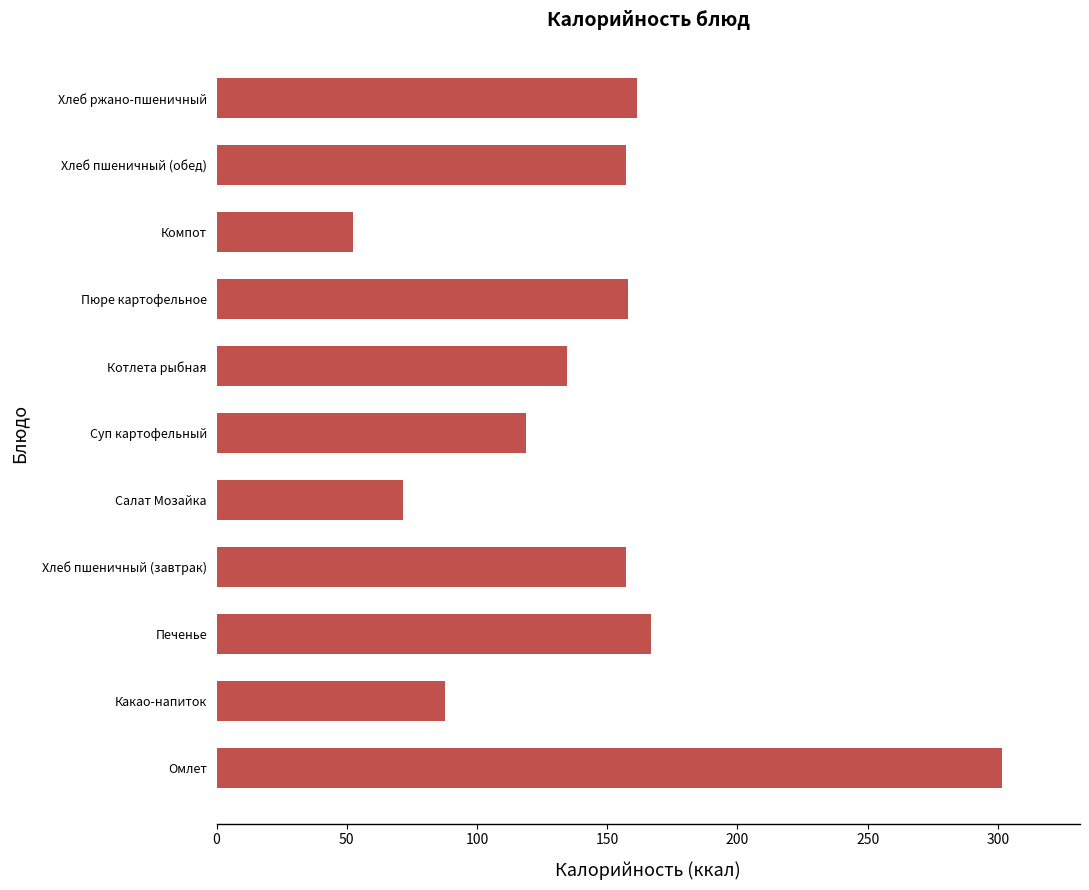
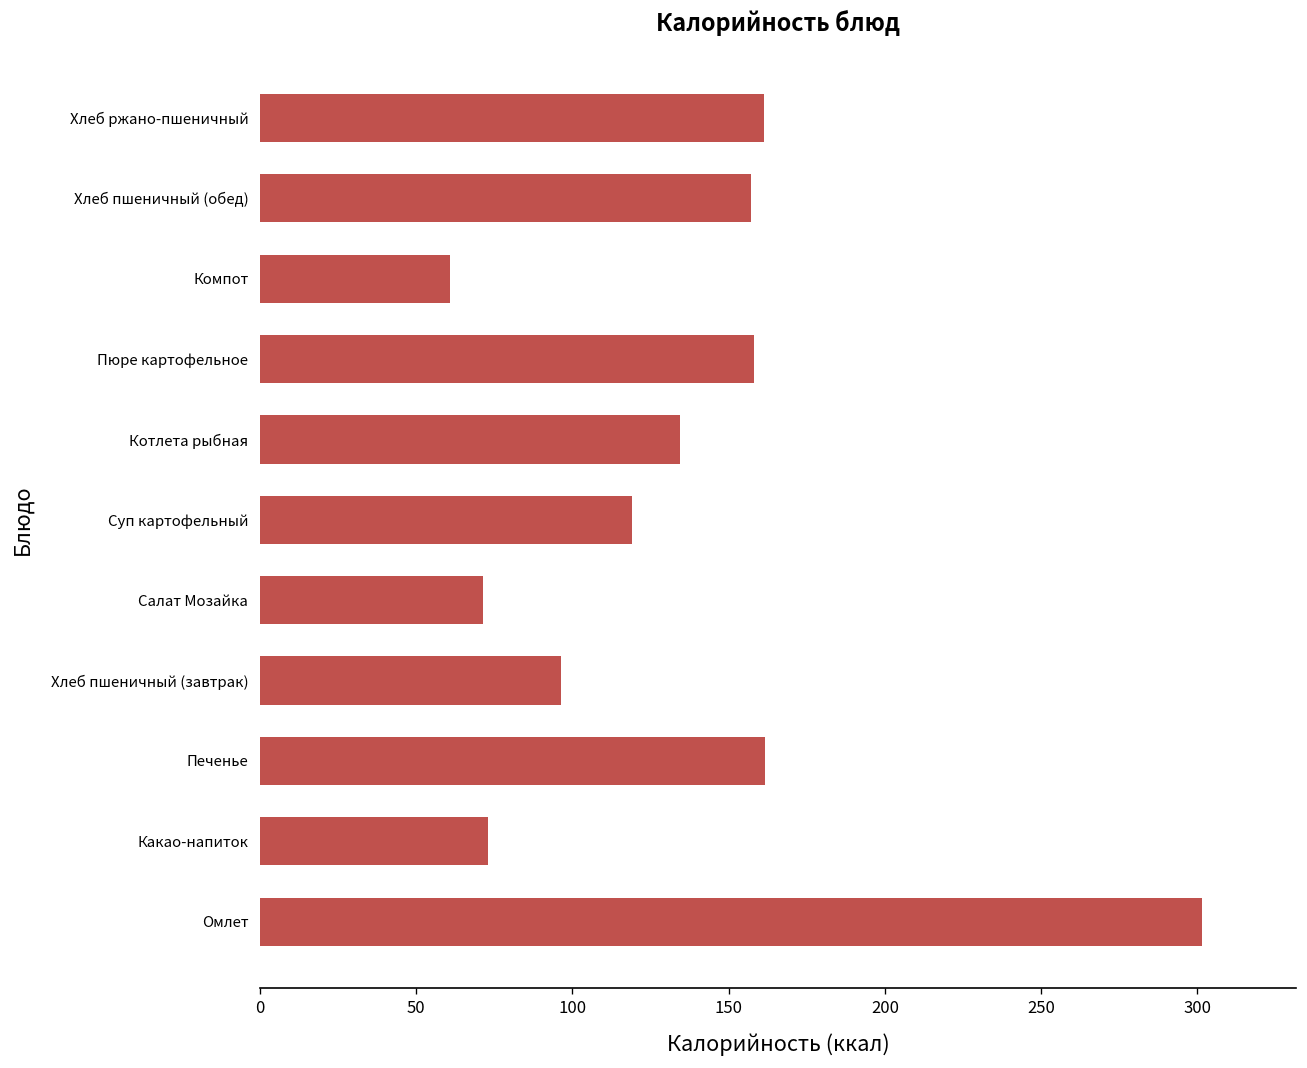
Компот: 52 -> 61
Хлеб пшеничный (завтрак): 157 -> 96
Печенье: 167 -> 162
Какао-напиток: 88 -> 73
